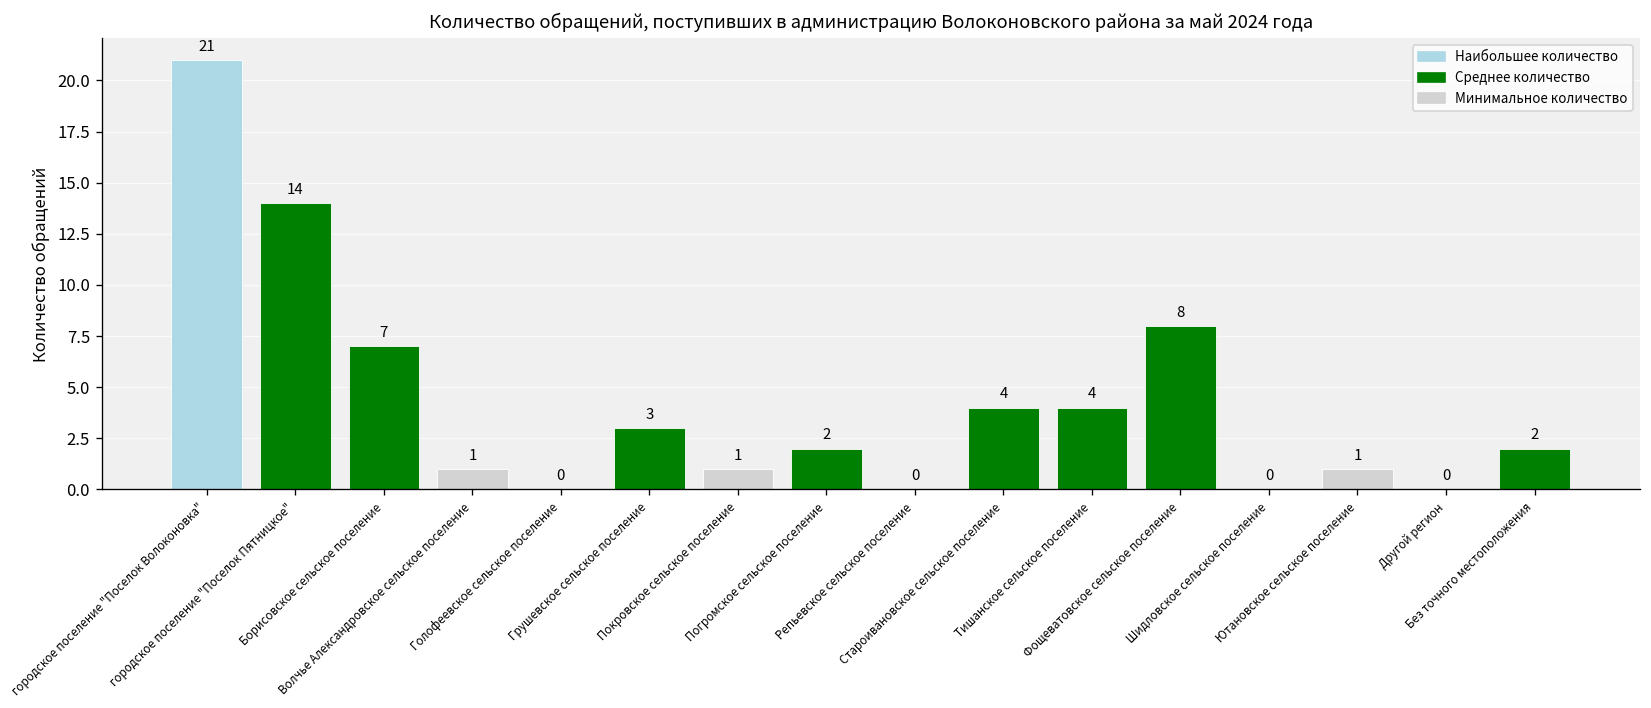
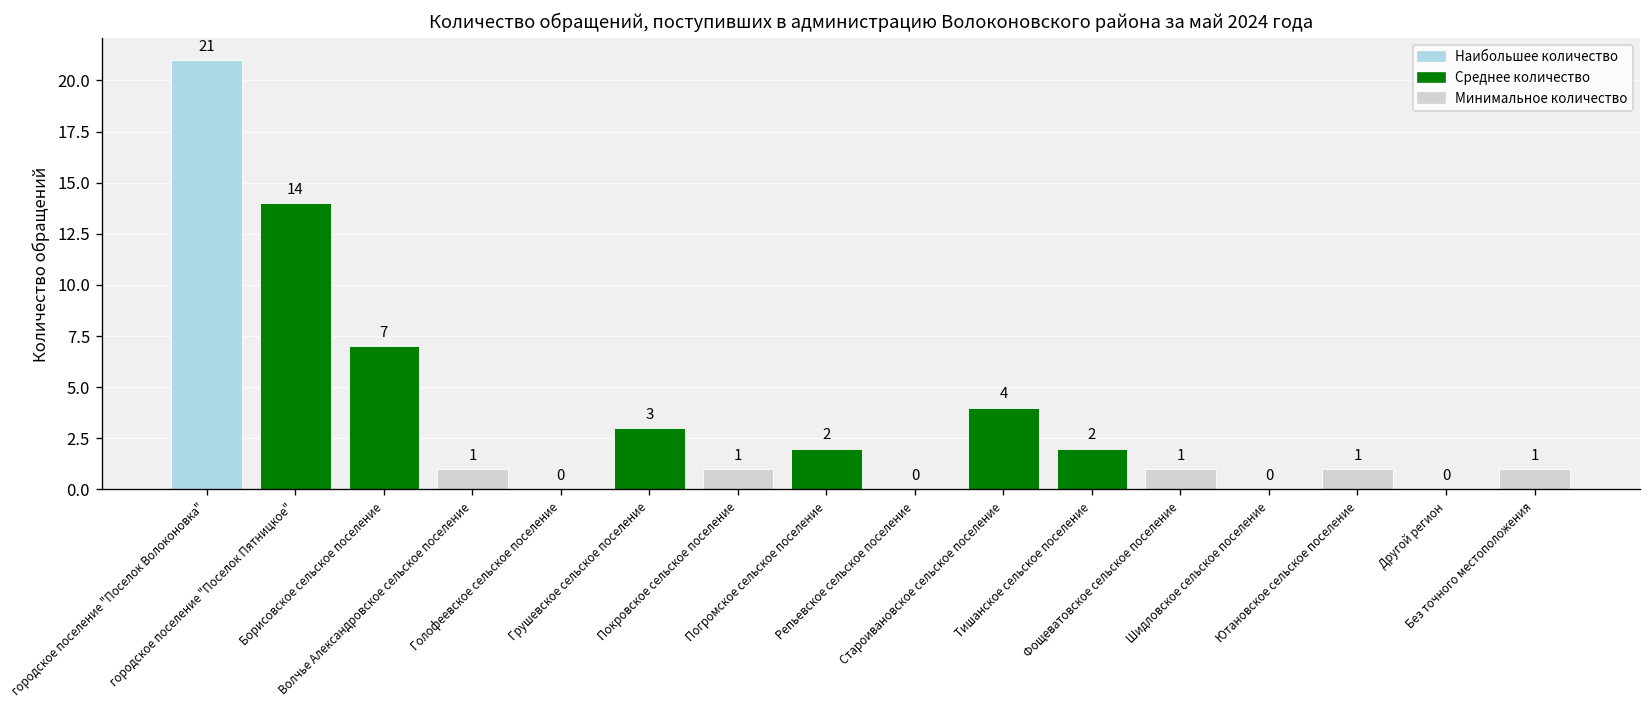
Тишанское сельское поселение: 4 -> 2
Фощеватовское сельское поселение: 8 -> 1
Без точного местоположения: 2 -> 1
